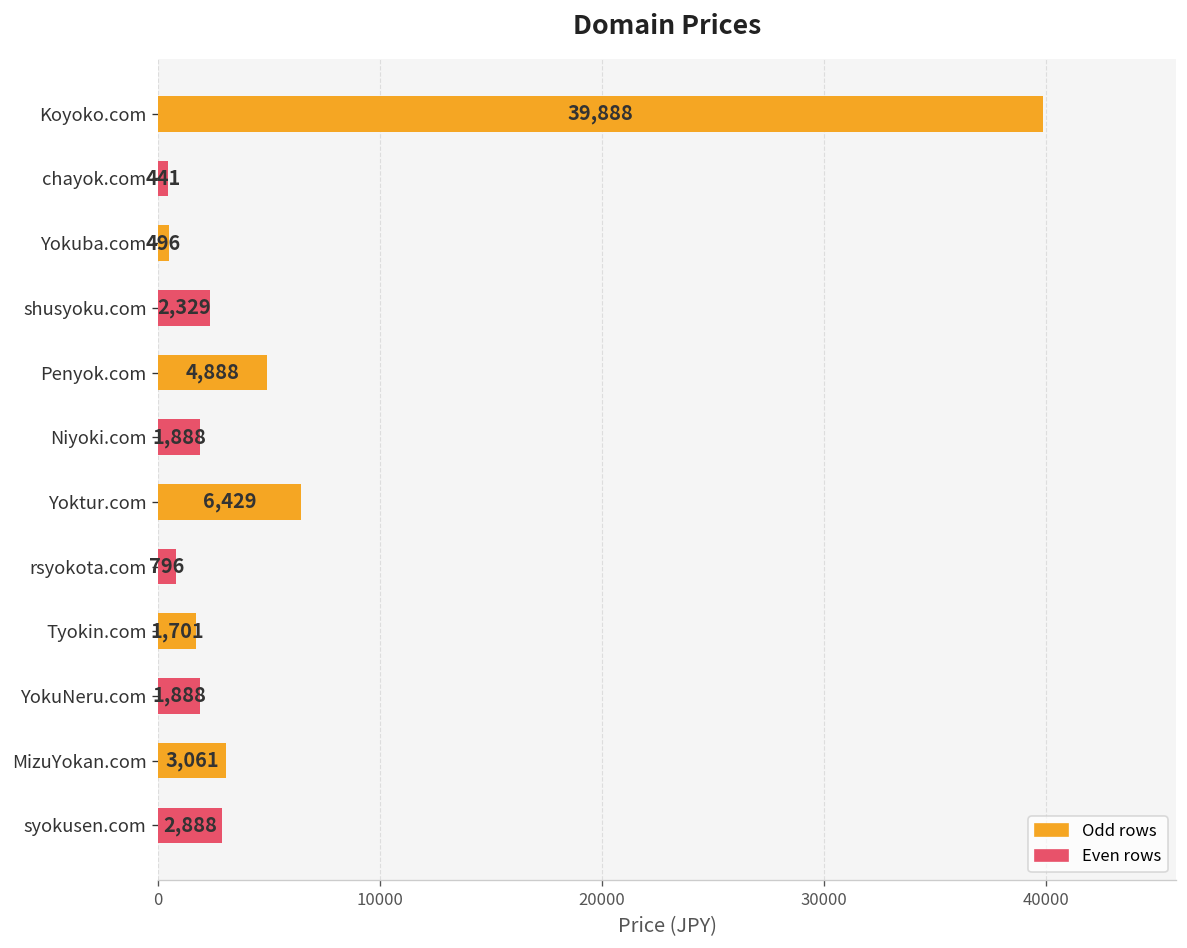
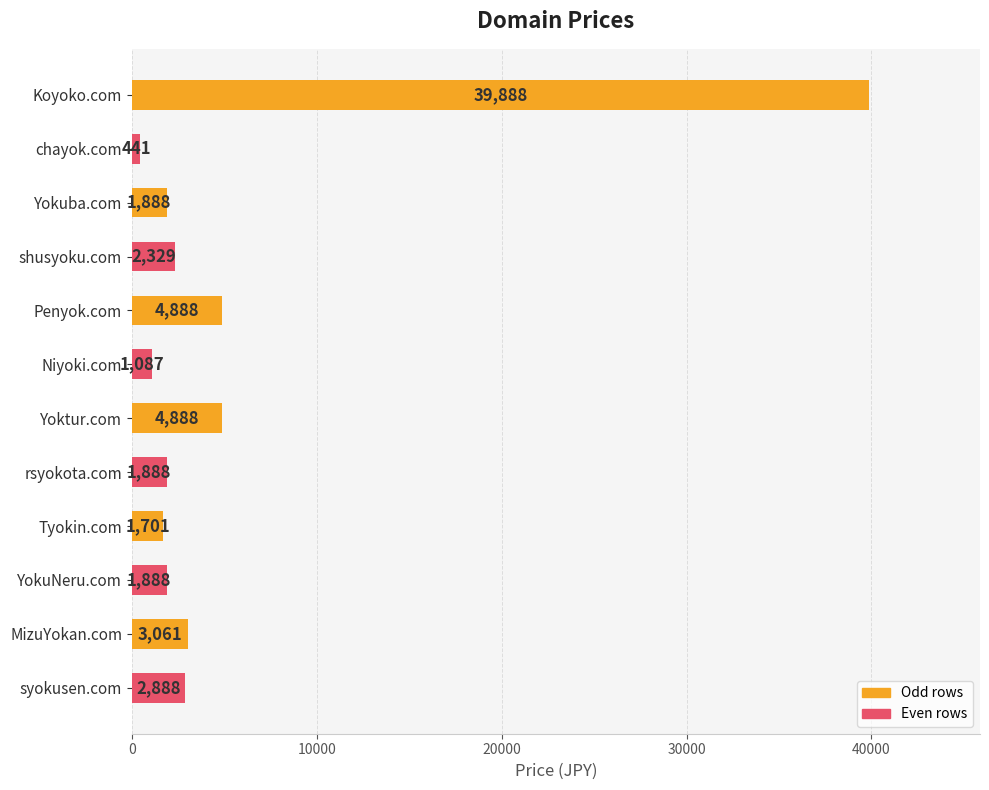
Yokuba.com: 496 -> 1,888
Niyoki.com: 1,888 -> 1,087
Yoktur.com: 6,429 -> 4,888
rsyokota.com: 796 -> 1,888
